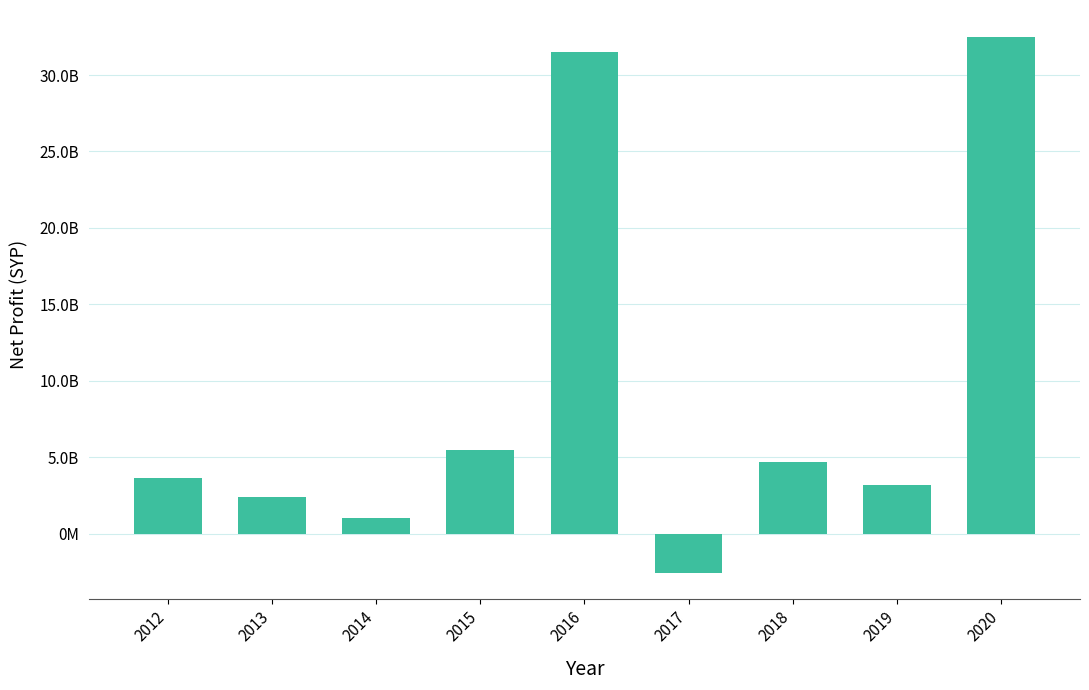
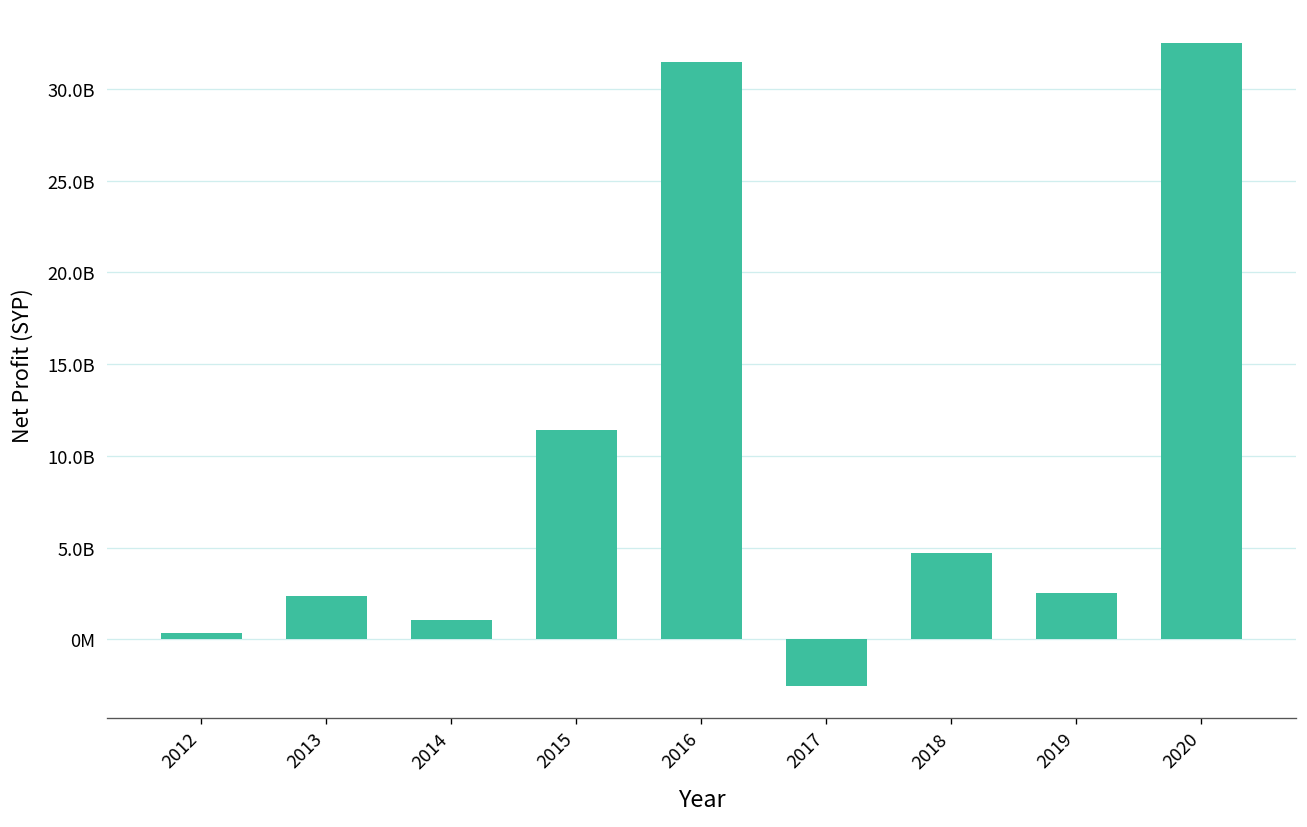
2012: 3600000000 -> 300000000
2015: 5500000000 -> 11400000000
2019: 3200000000 -> 2500000000
